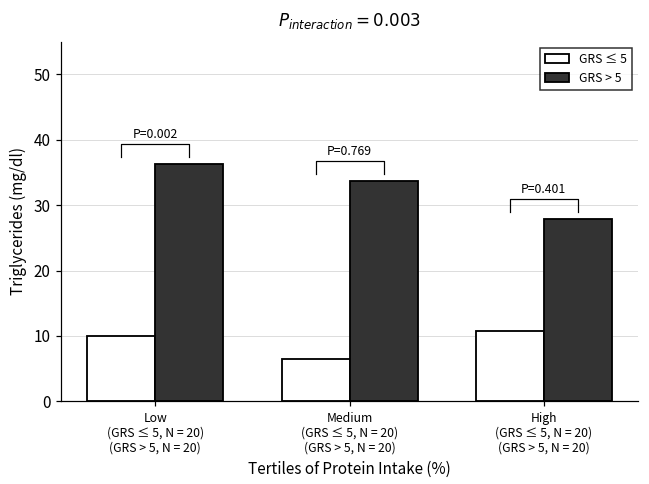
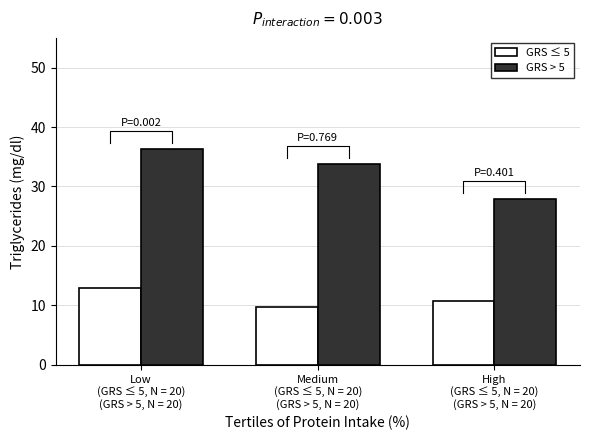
GRS ≤ 5, Low (GRS ≤ 5, N = 20) (GRS > 5, N = 20): 10 -> 13
GRS ≤ 5, Medium (GRS ≤ 5, N = 20) (GRS > 5, N = 20): 7 -> 10
